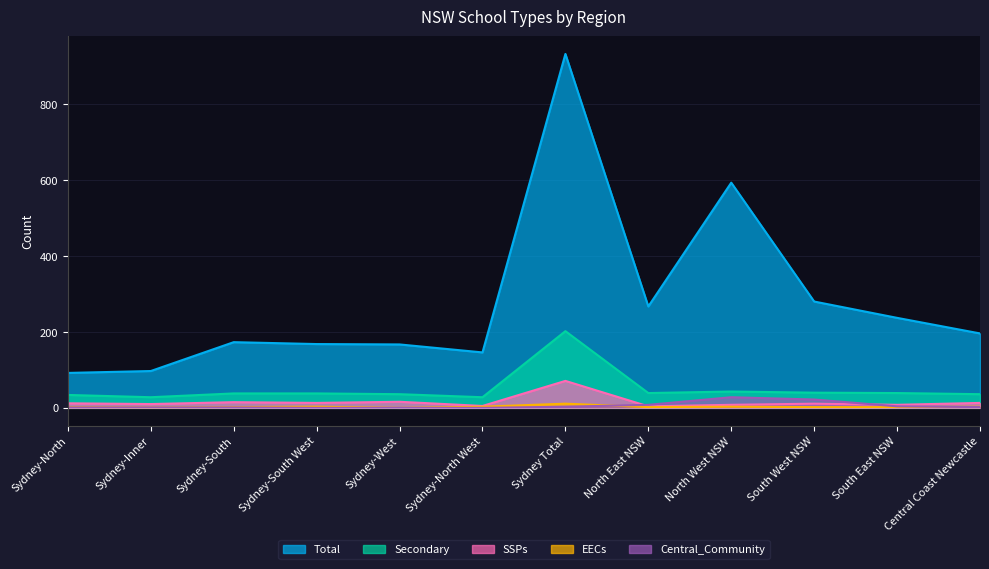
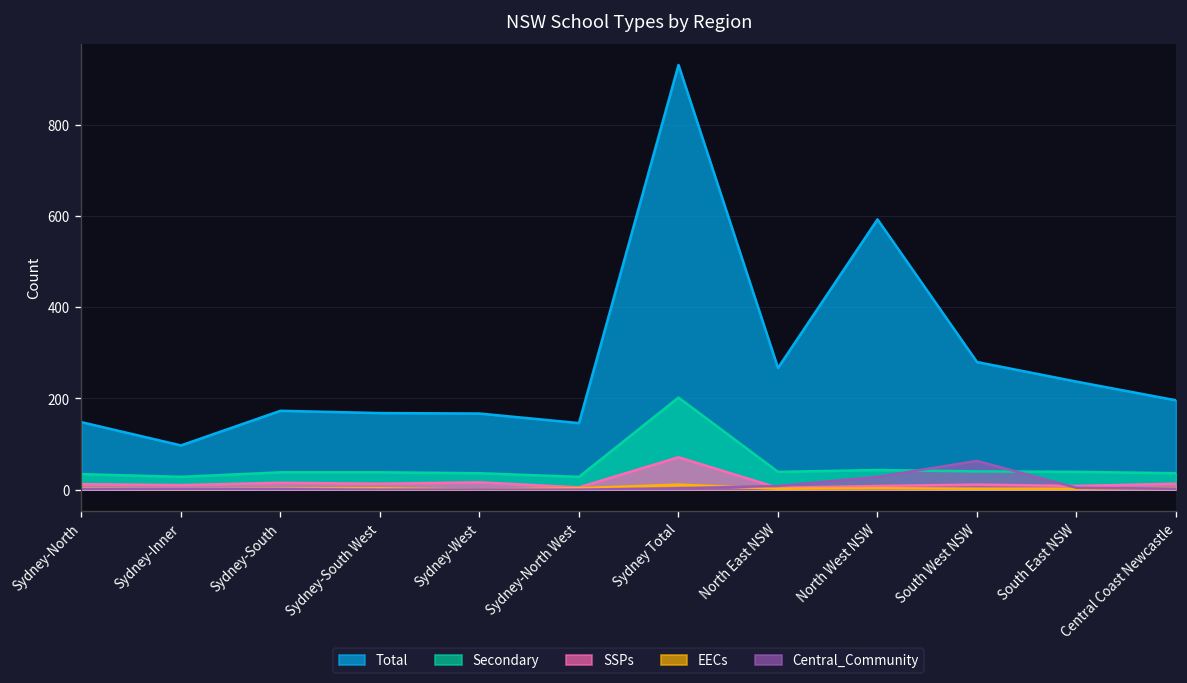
Total, Sydney-North: 90 -> 150
Central_Community, South West NSW: 20 -> 60
